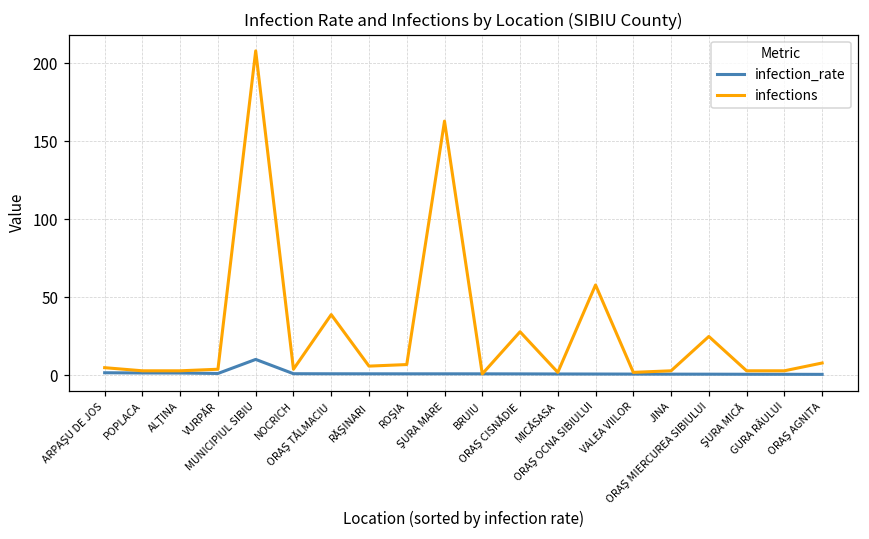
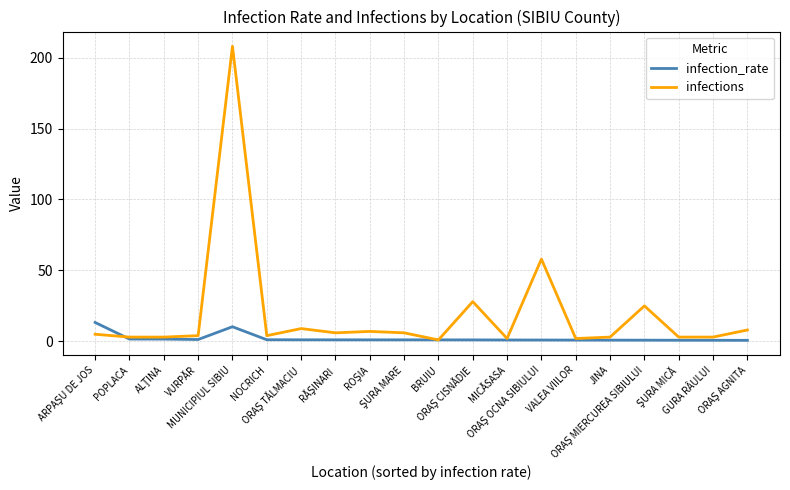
infection_rate, ARPAŞU DE JOS: 2 -> 13
infections, ORAŞ TĂLMACIU: 39 -> 9
infections, ŞURA MARE: 163 -> 6
